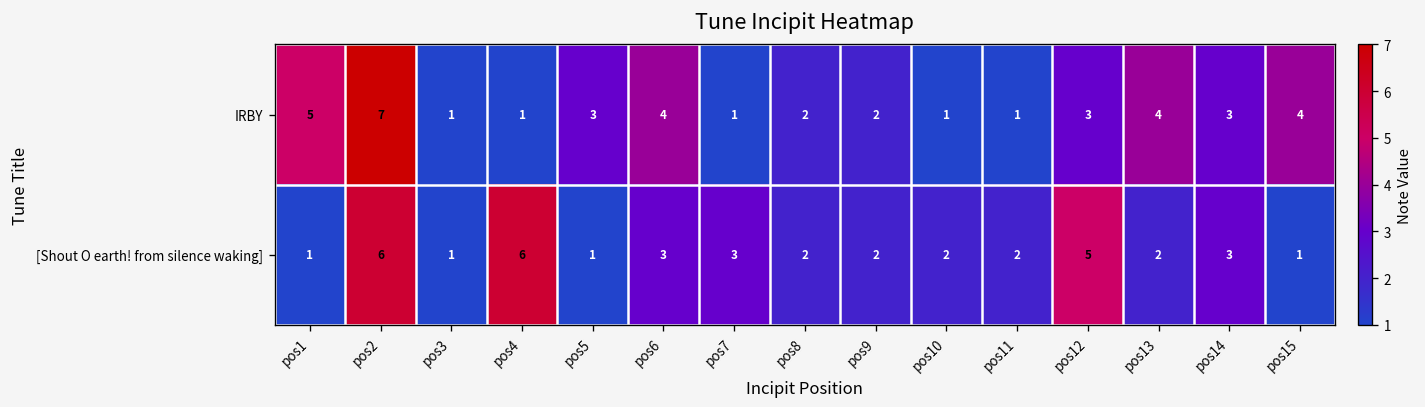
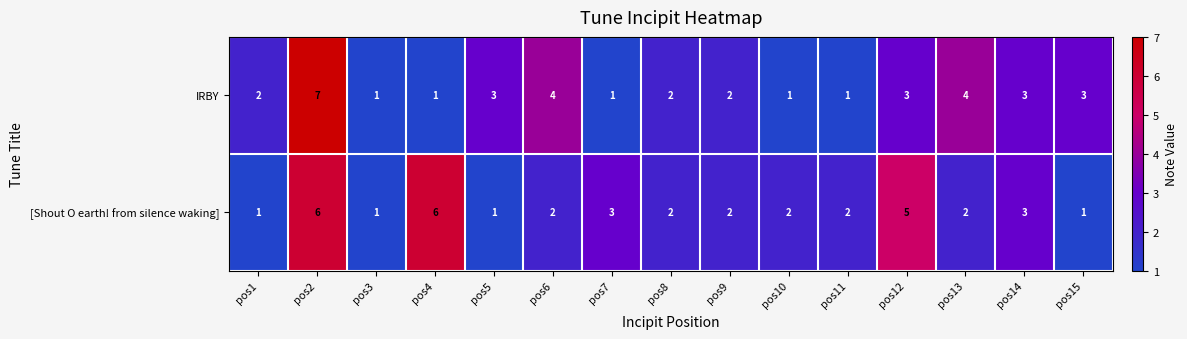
IRBY, pos1: 5 -> 2
IRBY, pos15: 4 -> 3
[Shout O earth! from silence waking], pos6: 3 -> 2
